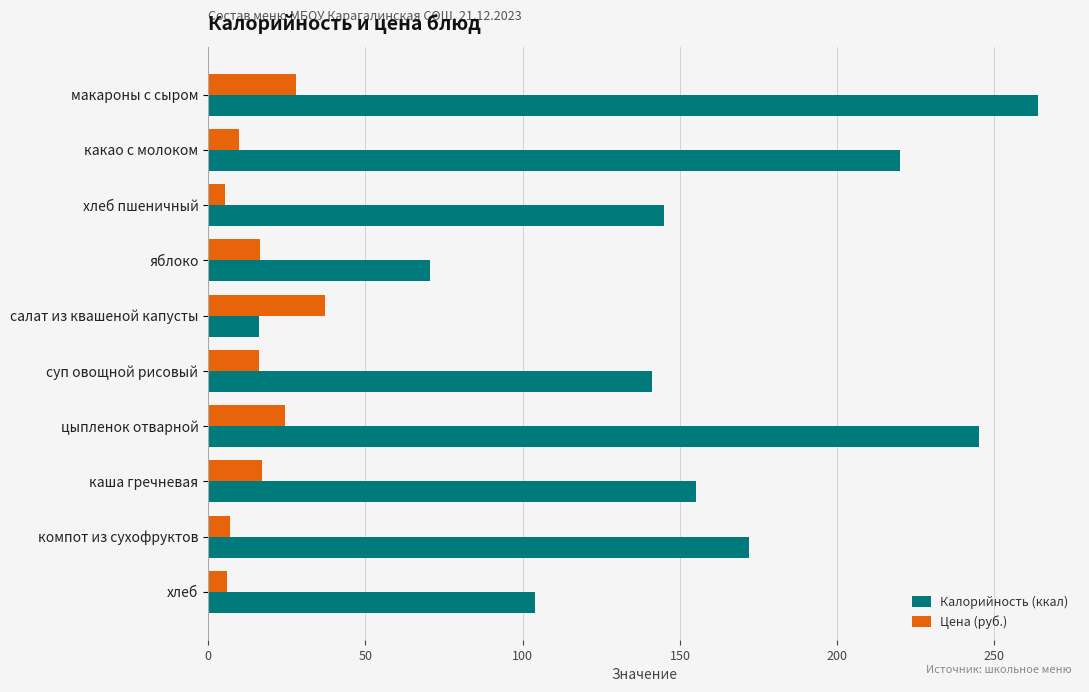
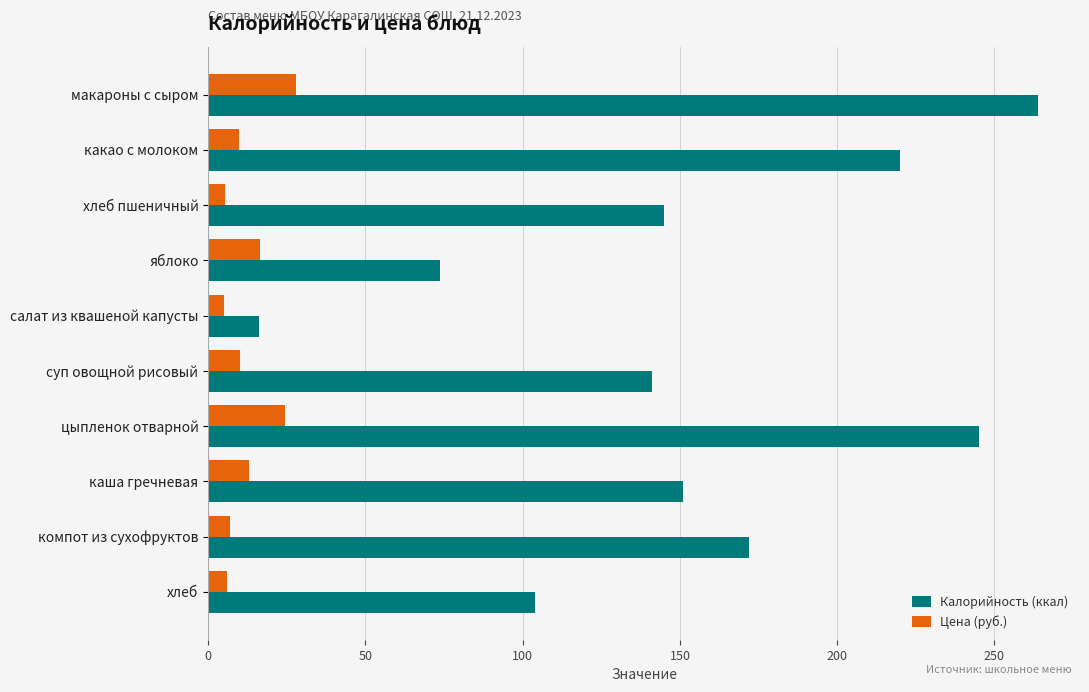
Калорийность (ккал), яблоко: 71 -> 74
Цена (руб.), салат из квашеной капусты: 37 -> 5
Цена (руб.), суп овощной рисовый: 16 -> 10
Цена (руб.), каша гречневая: 17 -> 13
Калорийность (ккал), каша гречневая: 155 -> 151
